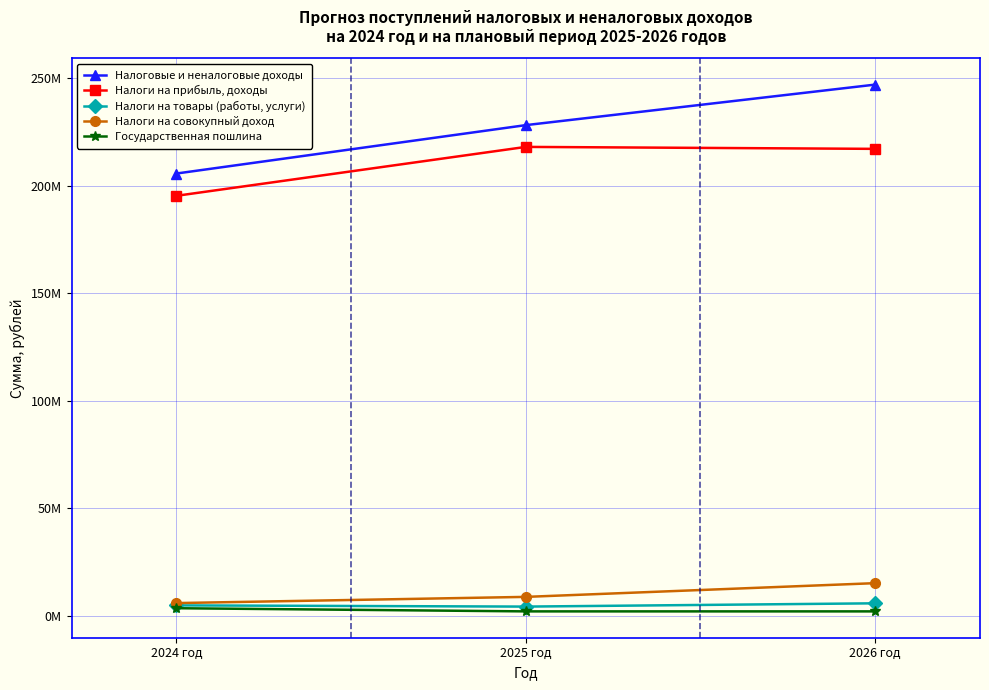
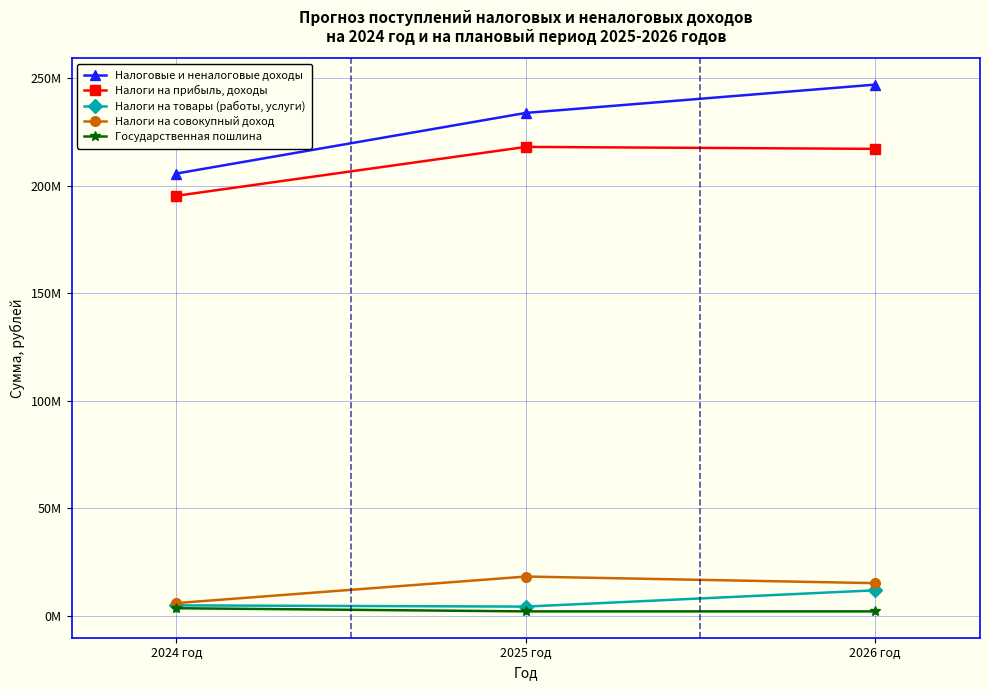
Налоговые и неналоговые доходы, 2025 год: 228000000 -> 234000000
Налоги на совокупный доход, 2025 год: 9000000 -> 18000000
Налоги на товары (работы, услуги), 2026 год: 6000000 -> 12000000
